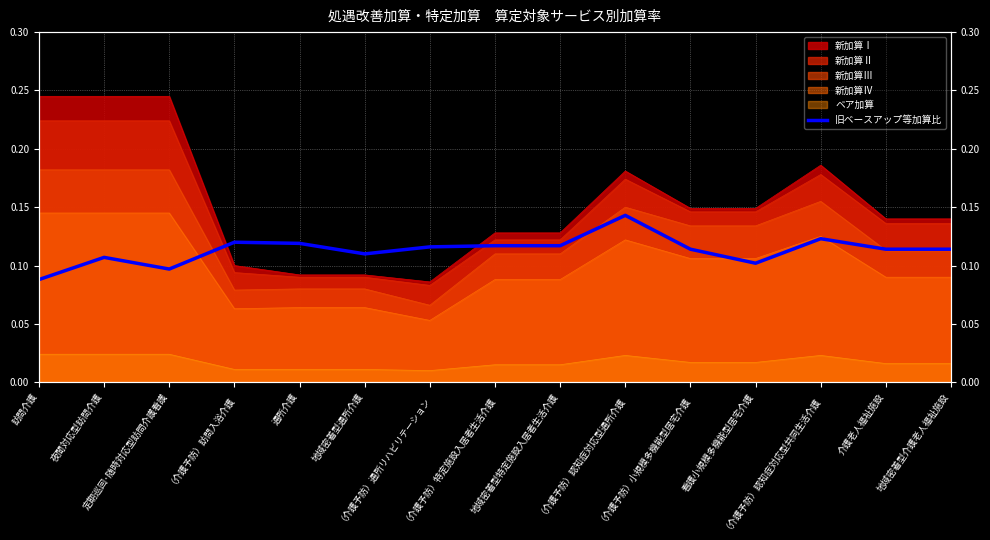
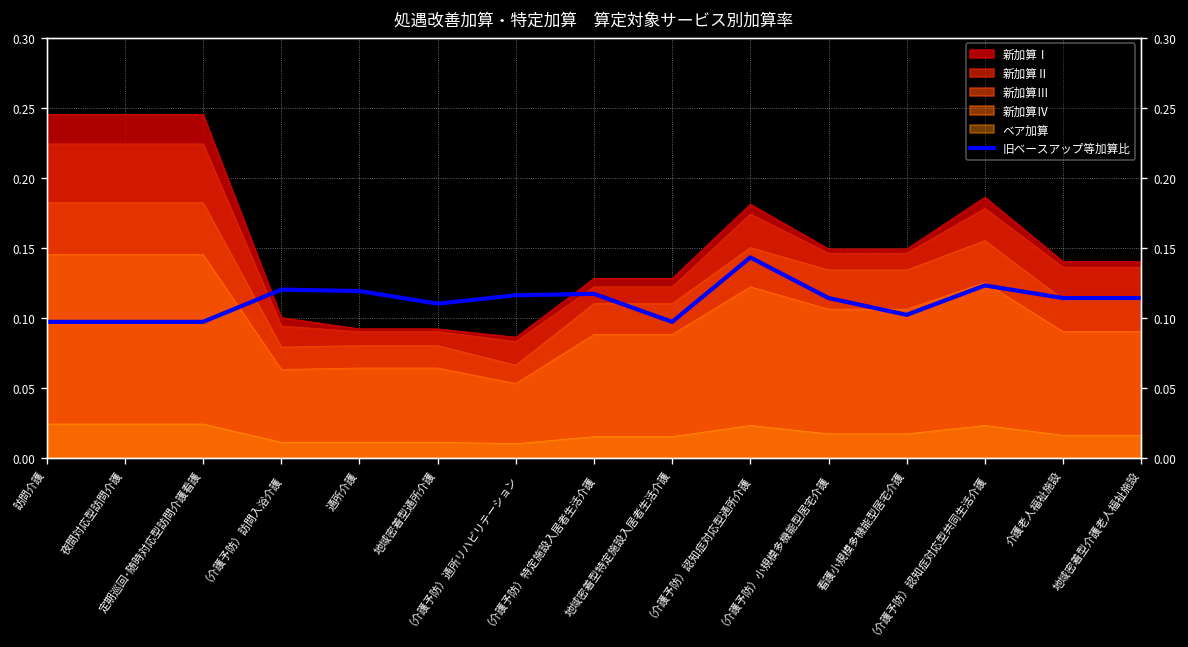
旧ベースアップ等加算比, 訪問介護: 0.088 -> 0.097
旧ベースアップ等加算比, 夜間対応型訪問介護: 0.107 -> 0.097
旧ベースアップ等加算比, 地域密着型特定施設入居者生活介護: 0.117 -> 0.097
